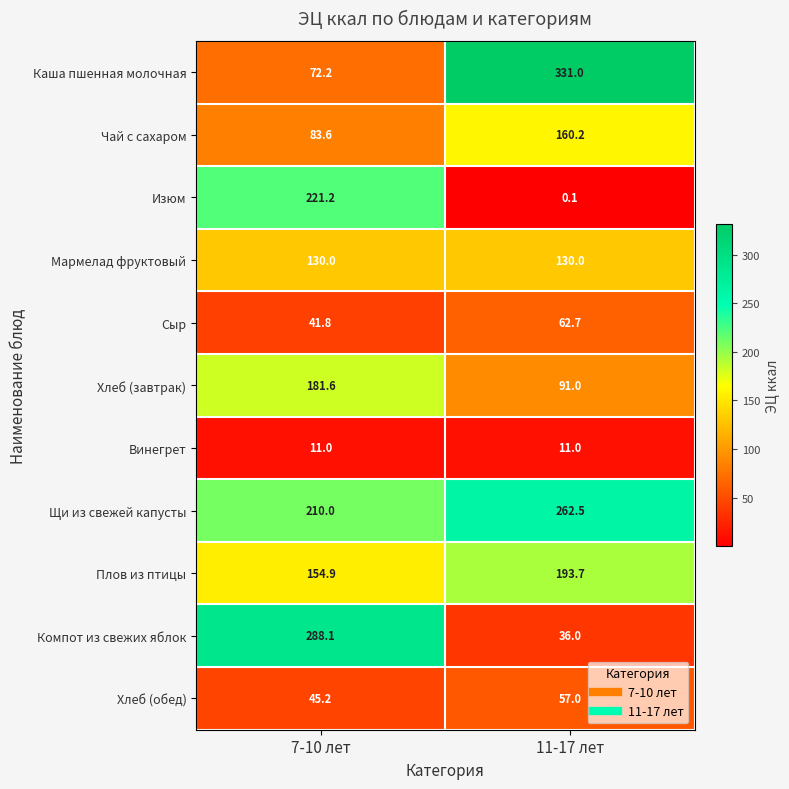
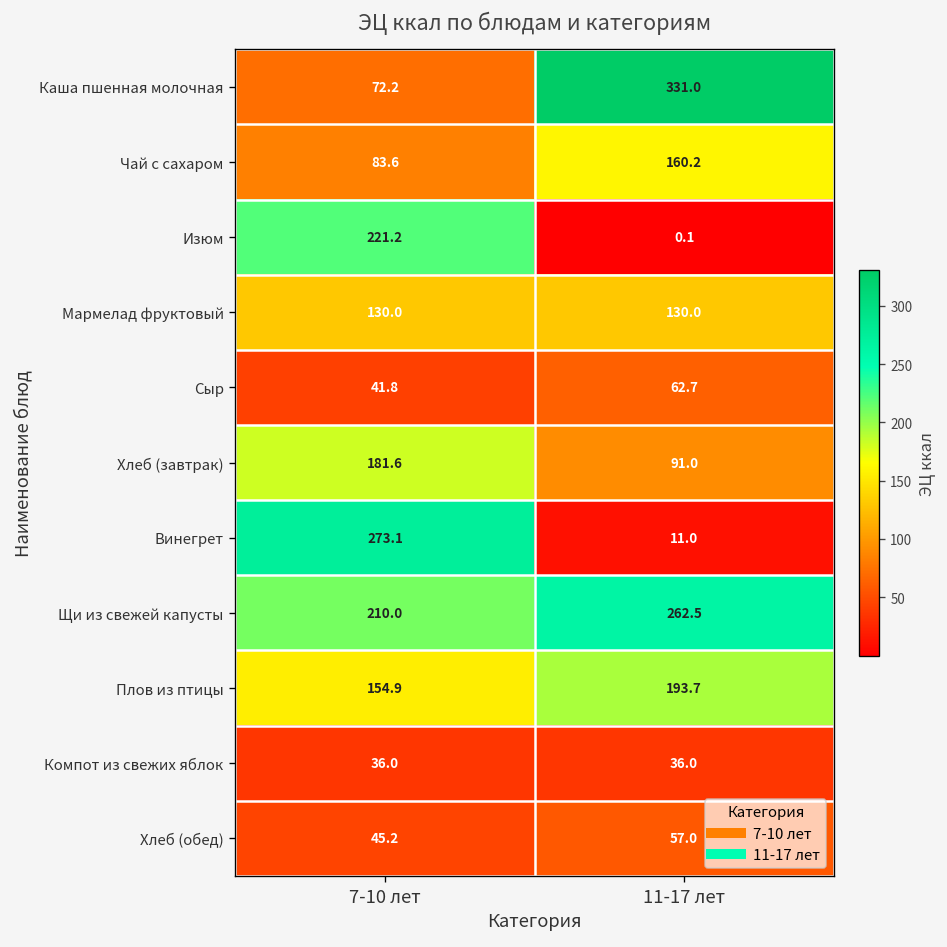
Винегрет, 7-10 лет: 11.0 -> 273.1
Компот из свежих яблок, 7-10 лет: 288.1 -> 36.0
